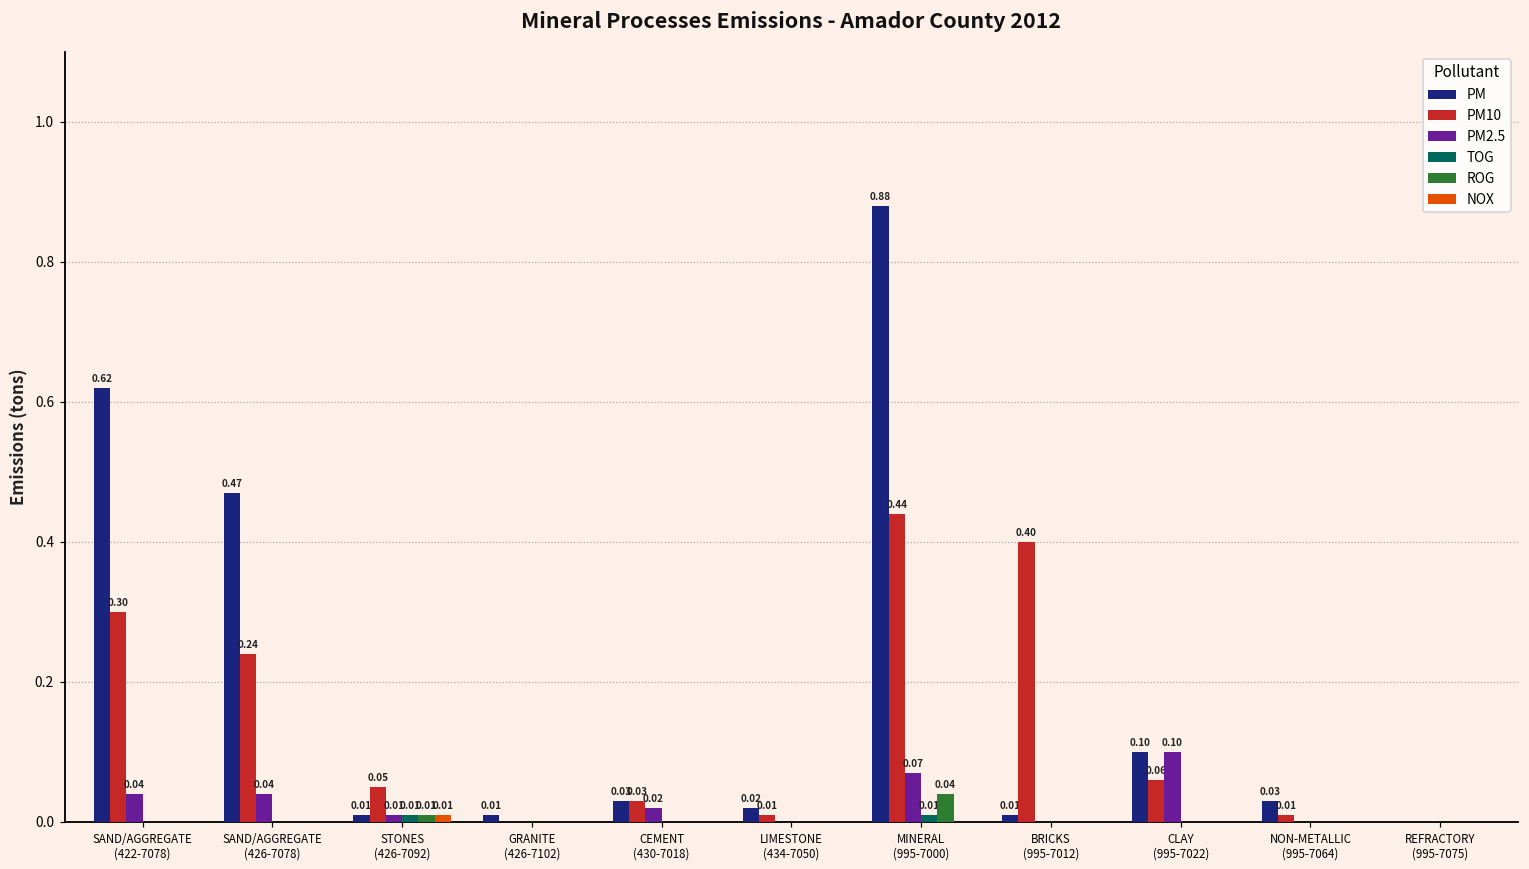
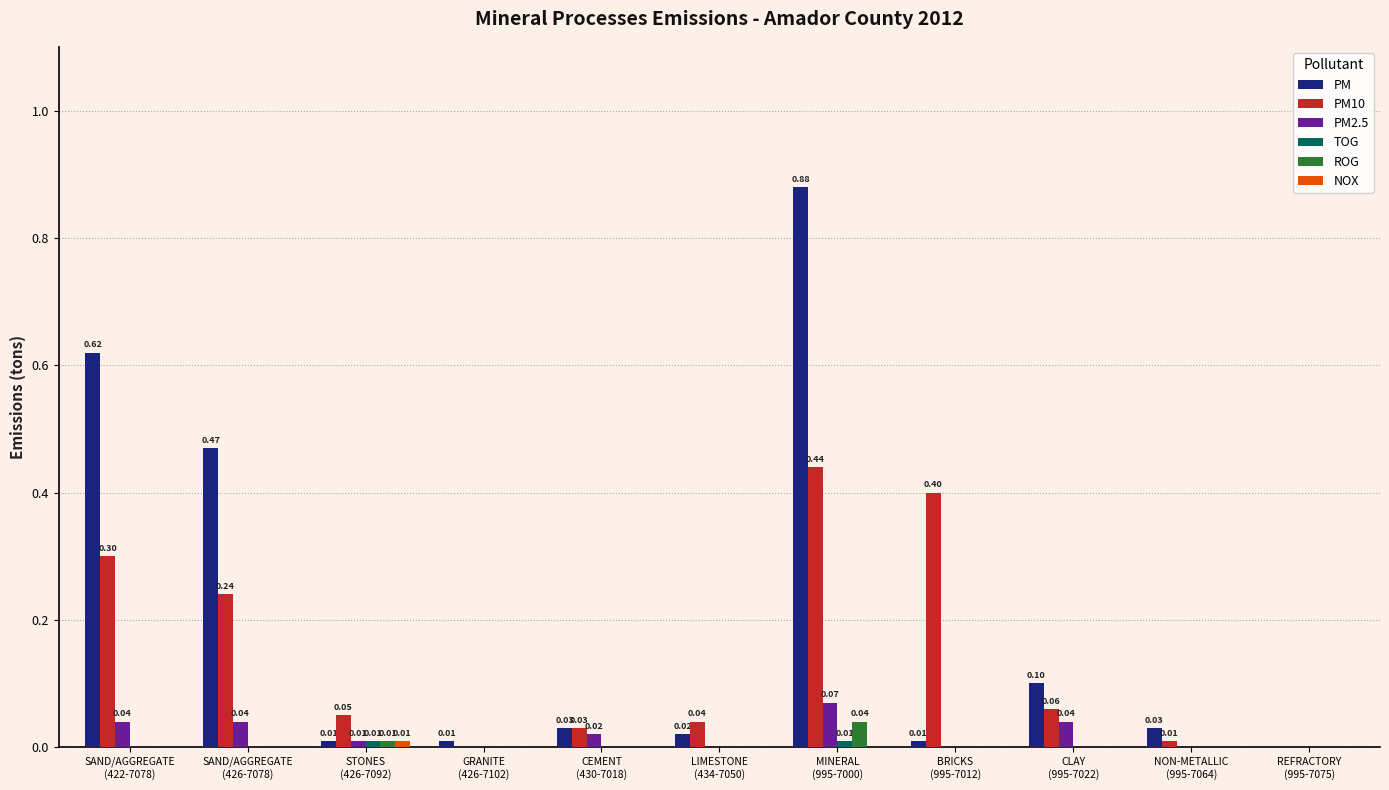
PM10, LIMESTONE (434-7050): 0.01 -> 0.04
PM2.5, CLAY (995-7022): 0.10 -> 0.04
